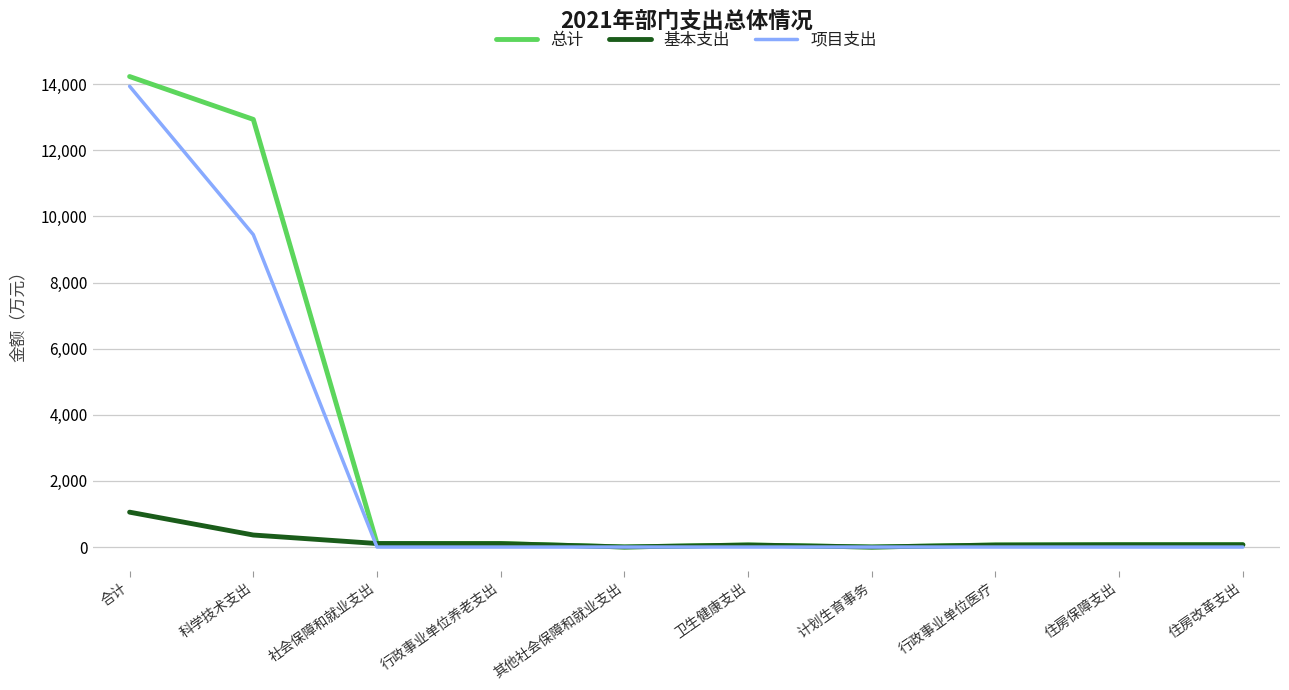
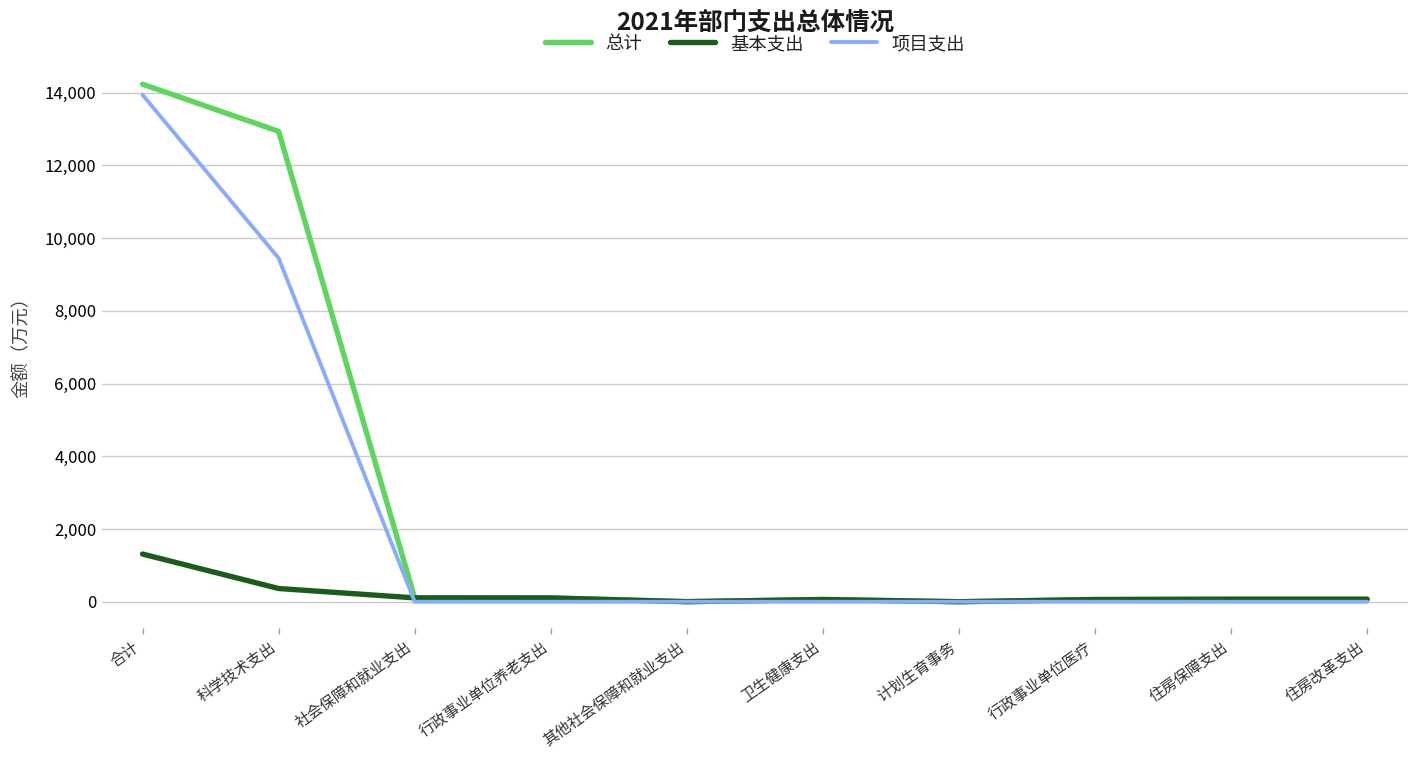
基本支出, 合计: 1,100 -> 1,300
